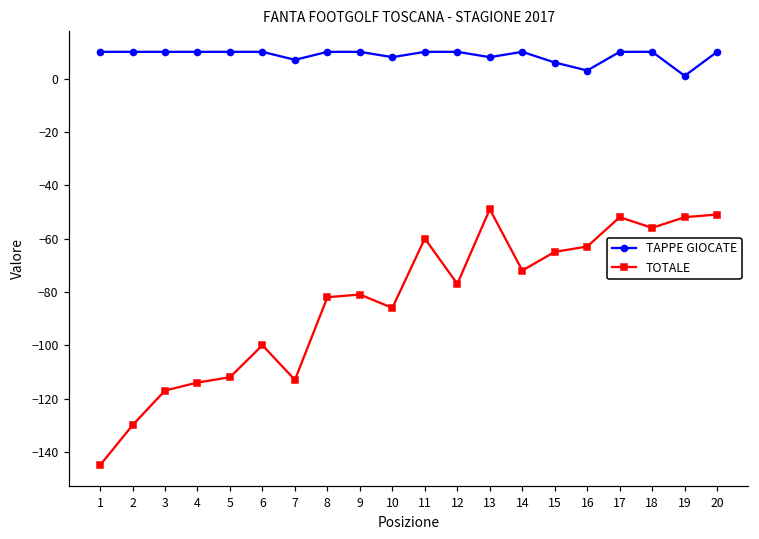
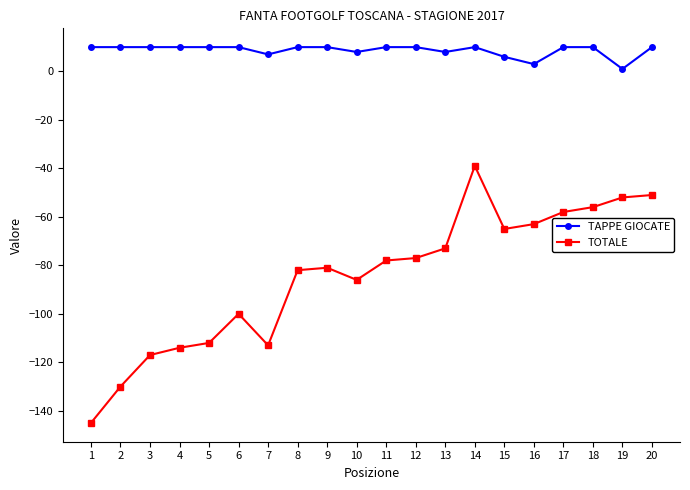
TOTALE, 11: -60 -> -78
TOTALE, 13: -49 -> -73
TOTALE, 14: -72 -> -39
TOTALE, 17: -52 -> -58
